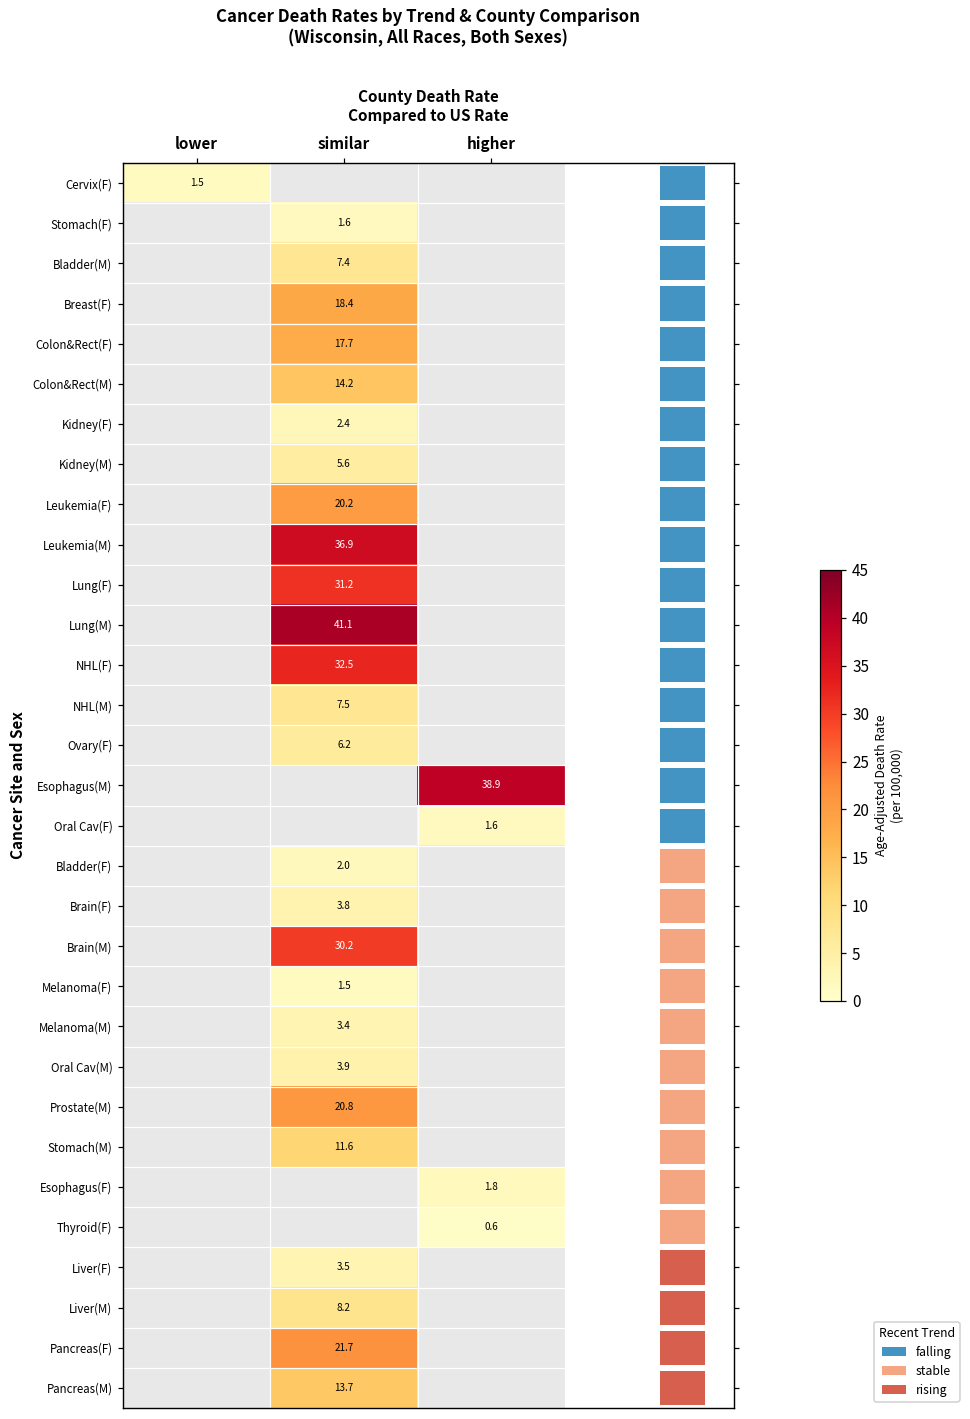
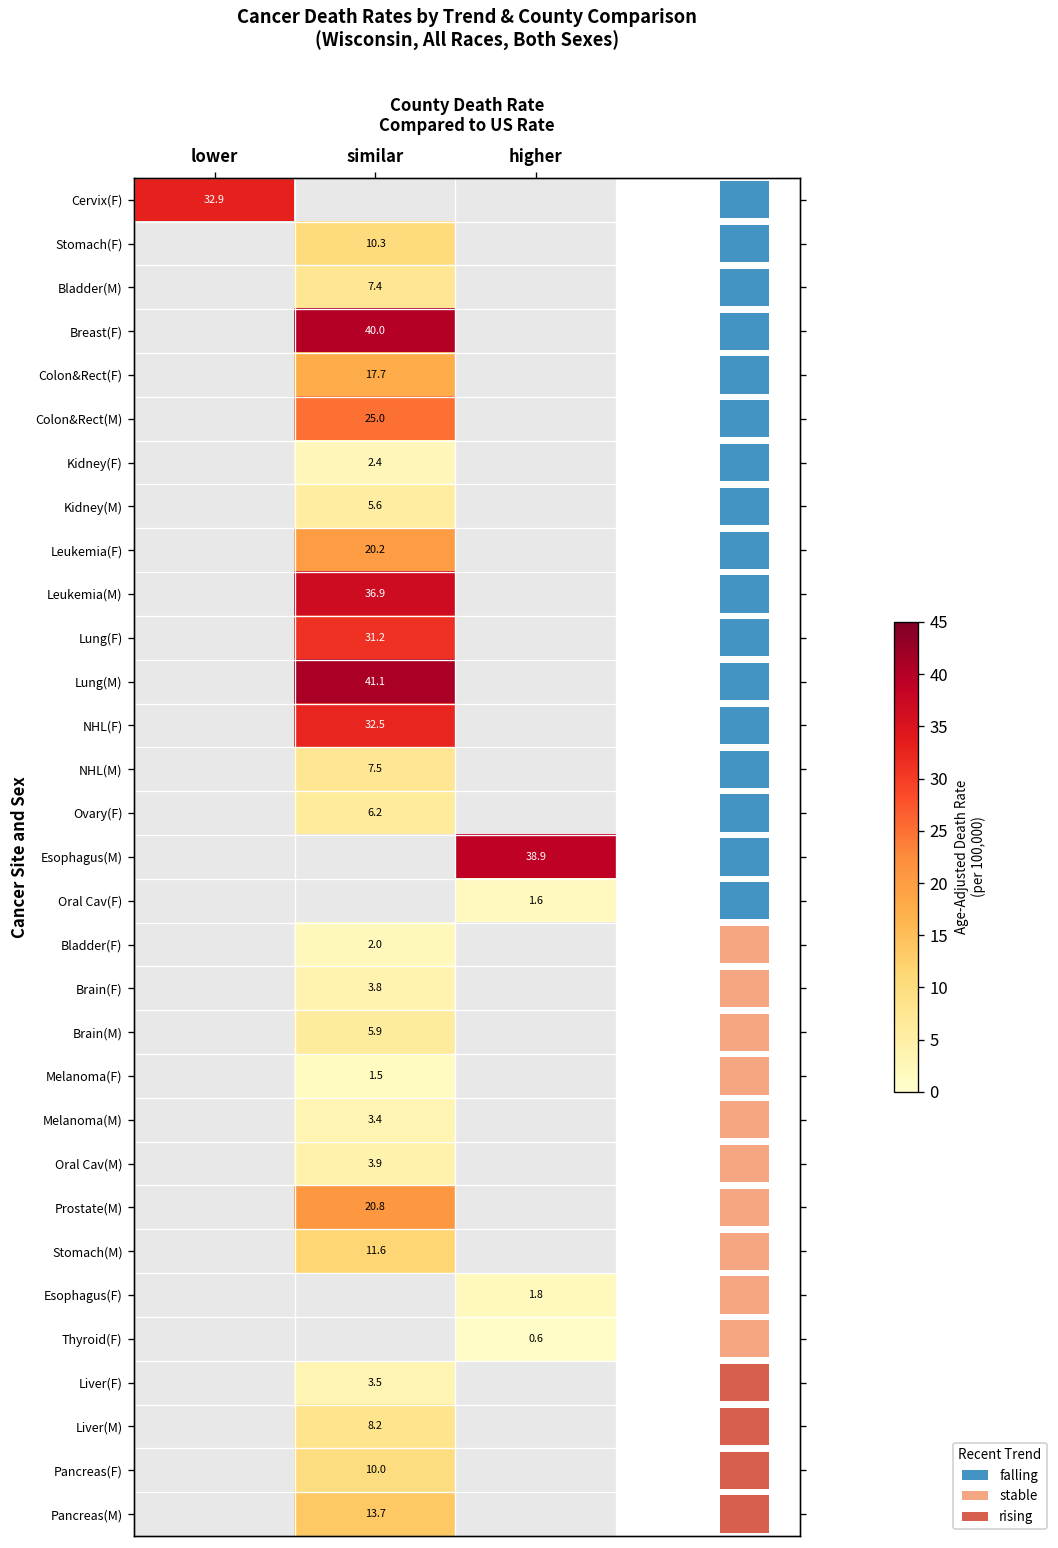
Cervix(F), lower: 1.5 -> 32.9
Stomach(F), similar: 1.6 -> 10.3
Breast(F), similar: 18.4 -> 40.0
Colon&Rect(M), similar: 14.2 -> 25.0
Brain(M), similar: 30.2 -> 5.9
Pancreas(F), similar: 21.7 -> 10.0
